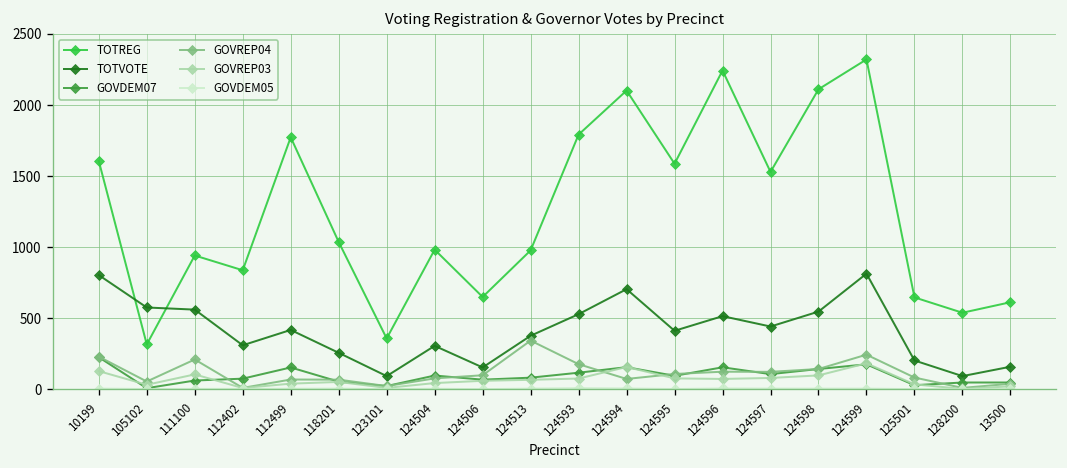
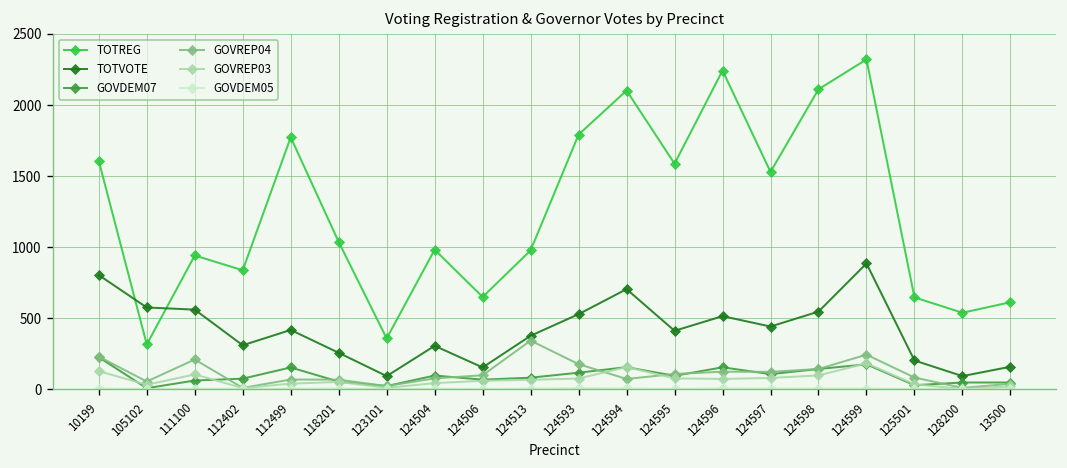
TOTVOTE, 124599: 810 -> 890
